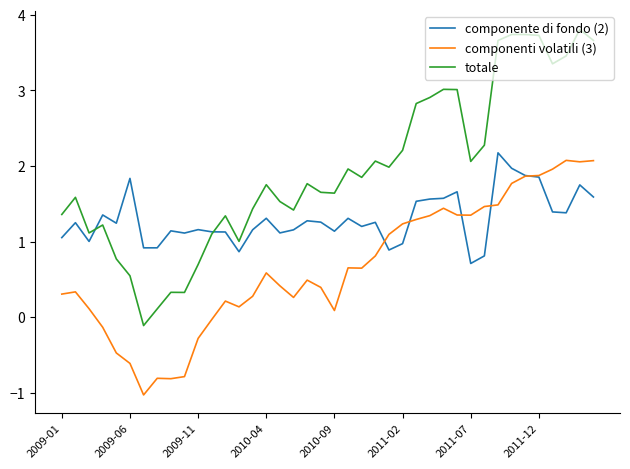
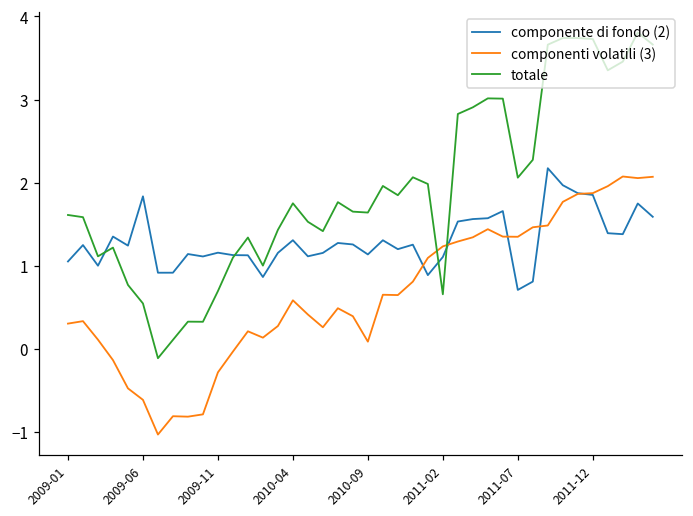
totale, 2009-01: 1.4 -> 1.6
componente di fondo (2), 2011-02: 1.0 -> 1.1
totale, 2011-02: 2.2 -> 0.7
